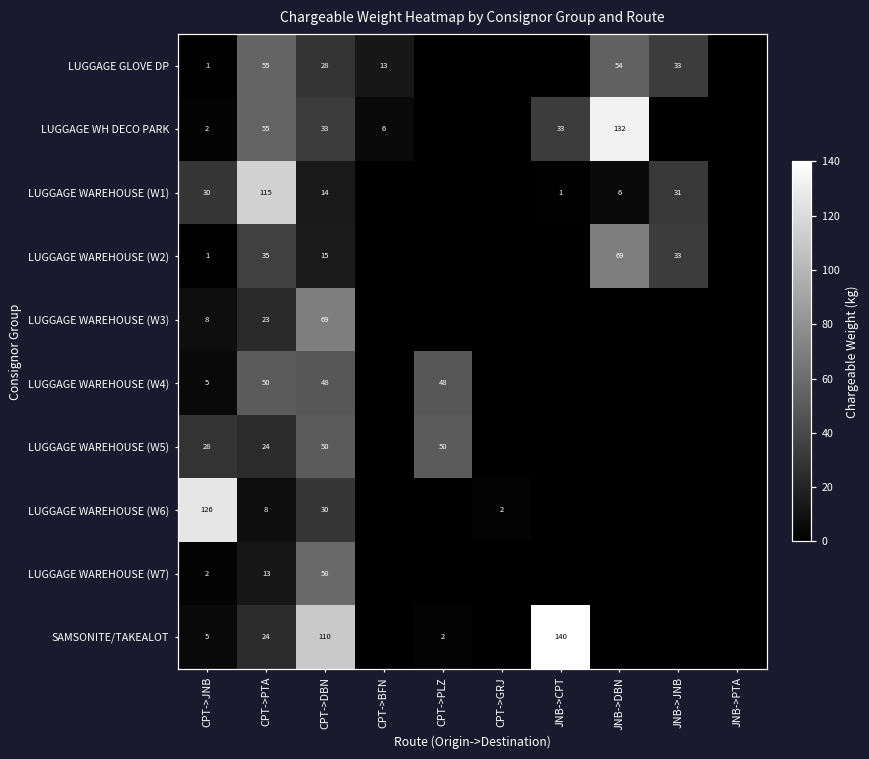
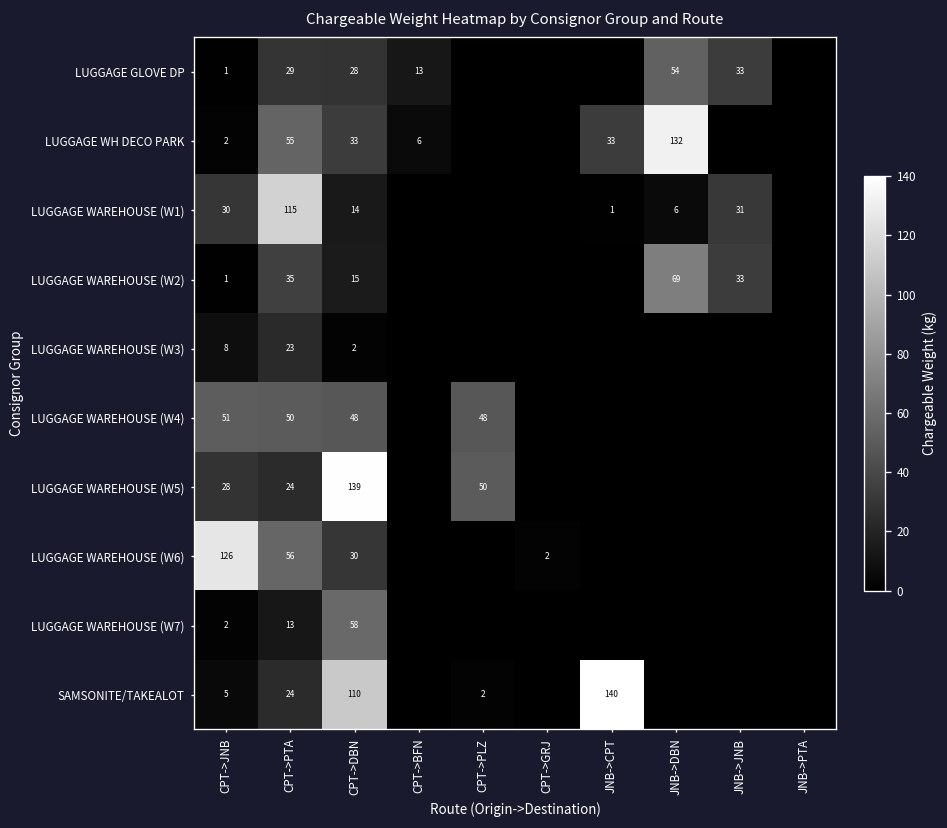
LUGGAGE GLOVE DP, CPT->PTA: 55 -> 29
LUGGAGE WAREHOUSE (W3), CPT->DBN: 69 -> 2
LUGGAGE WAREHOUSE (W4), CPT->JNB: 5 -> 51
LUGGAGE WAREHOUSE (W5), CPT->DBN: 50 -> 139
LUGGAGE WAREHOUSE (W6), CPT->PTA: 8 -> 56
